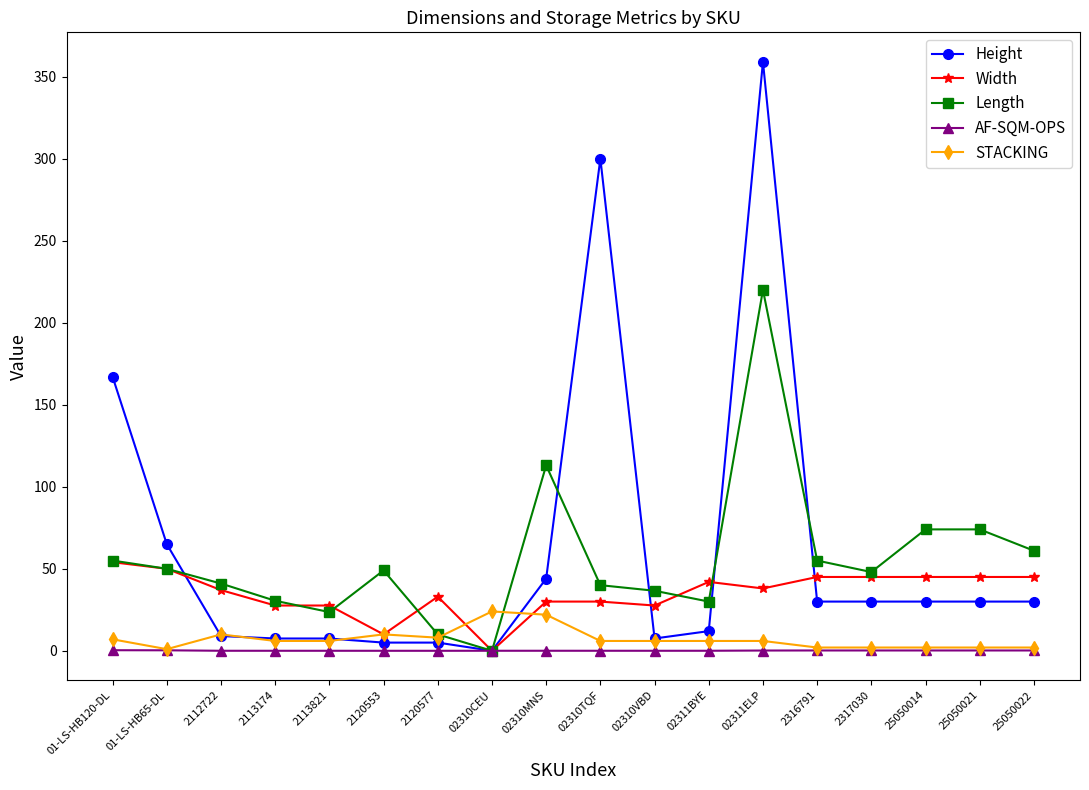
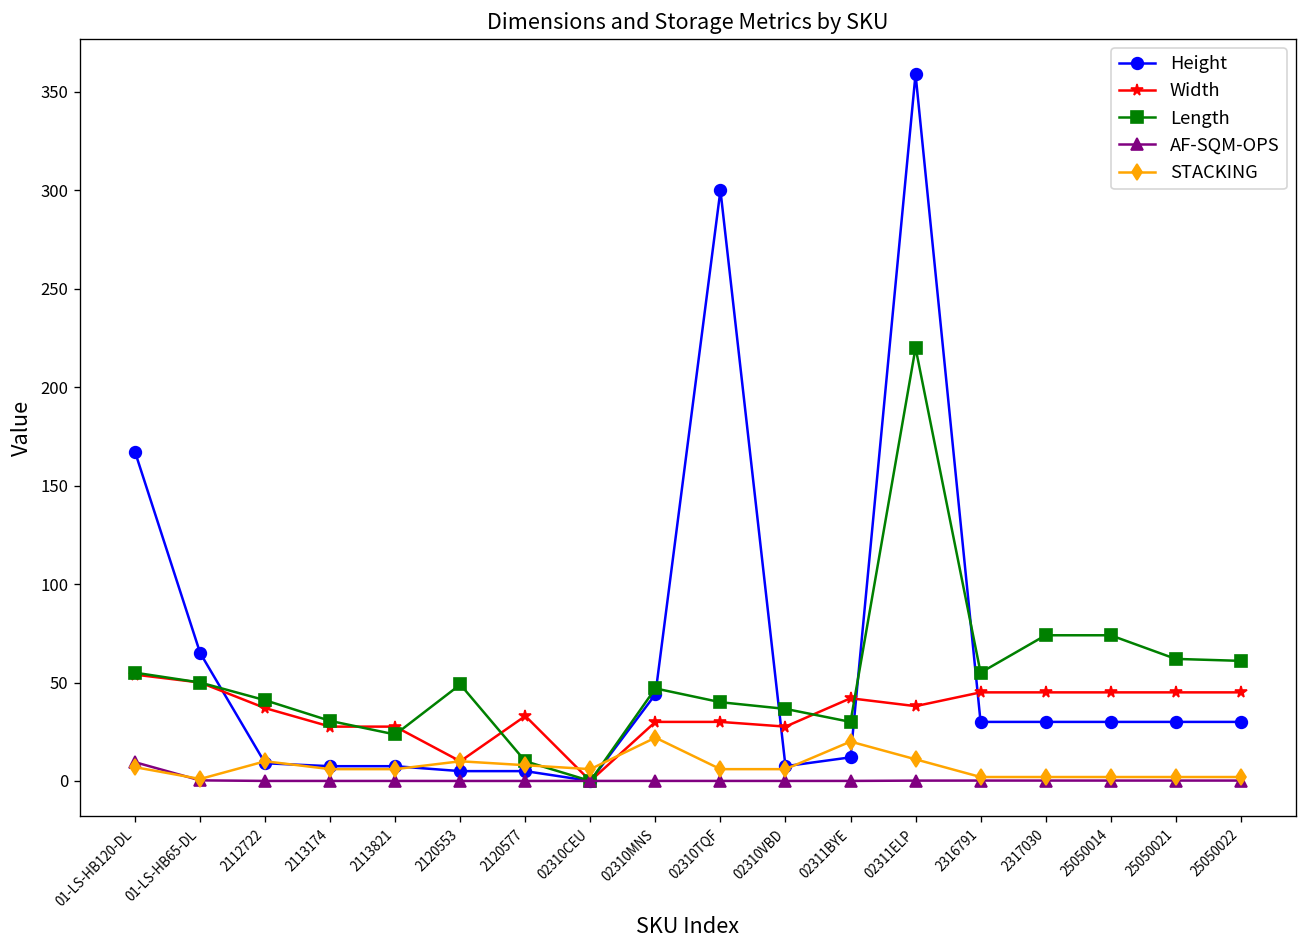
AF-SQM-OPS, 01-LS-HB120-DL: 0 -> 10
STACKING, 02310CEU: 24 -> 6
Length, 02310MNS: 113 -> 47
STACKING, 02311BYE: 6 -> 20
STACKING, 02311ELP: 6 -> 11
Length, 2317030: 48 -> 74
Length, 25050021: 74 -> 62
